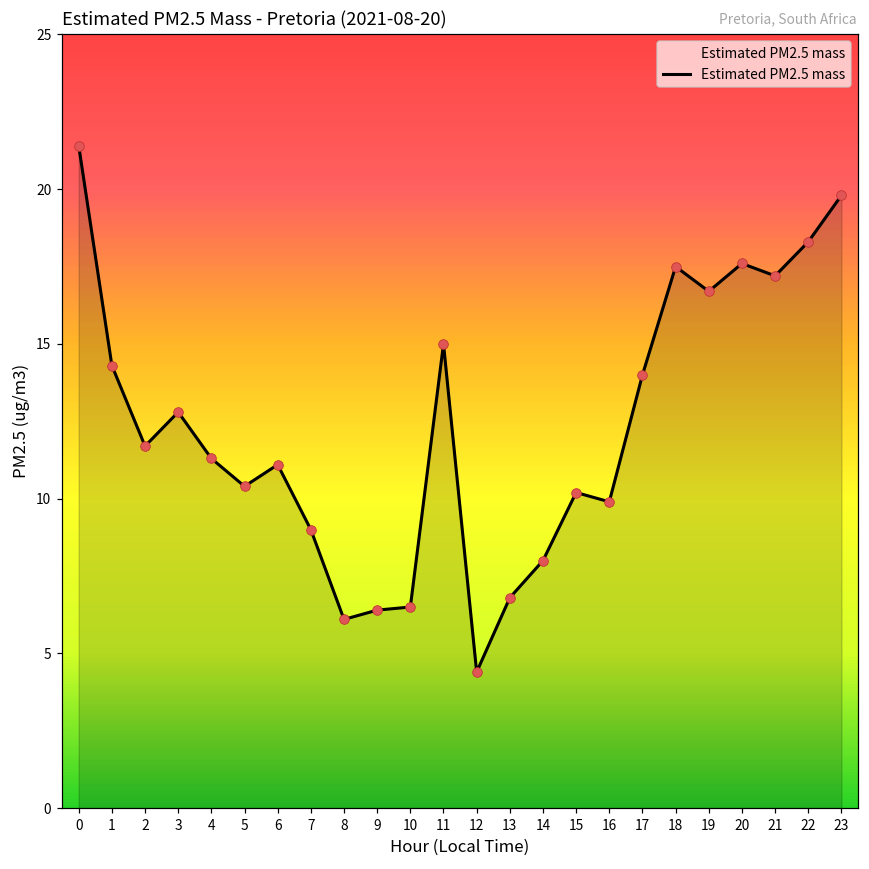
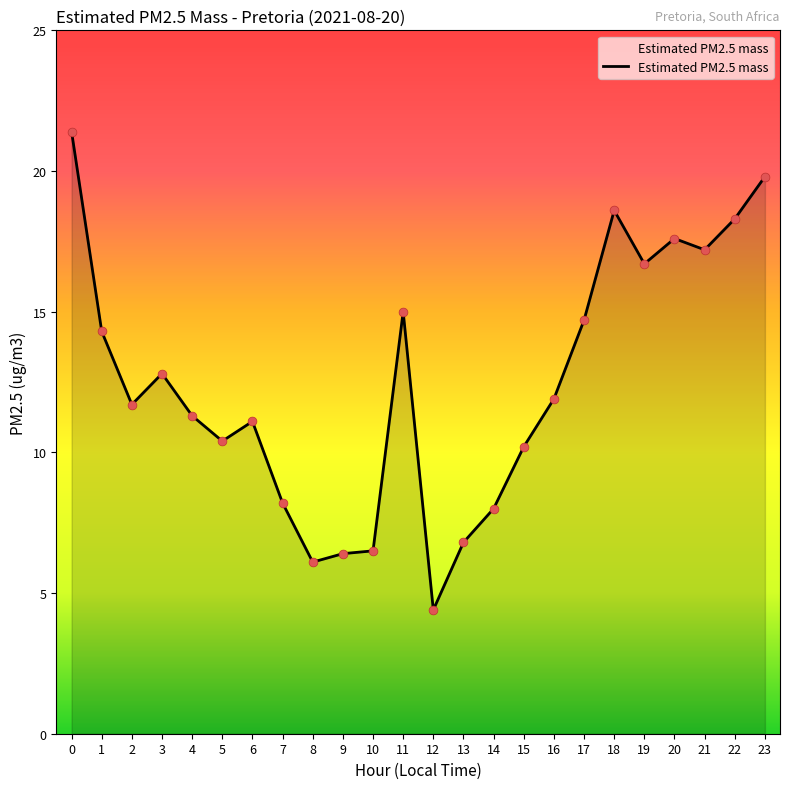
7: 9.0 -> 8.2
16: 9.9 -> 11.9
17: 14.0 -> 14.7
18: 17.5 -> 18.6
